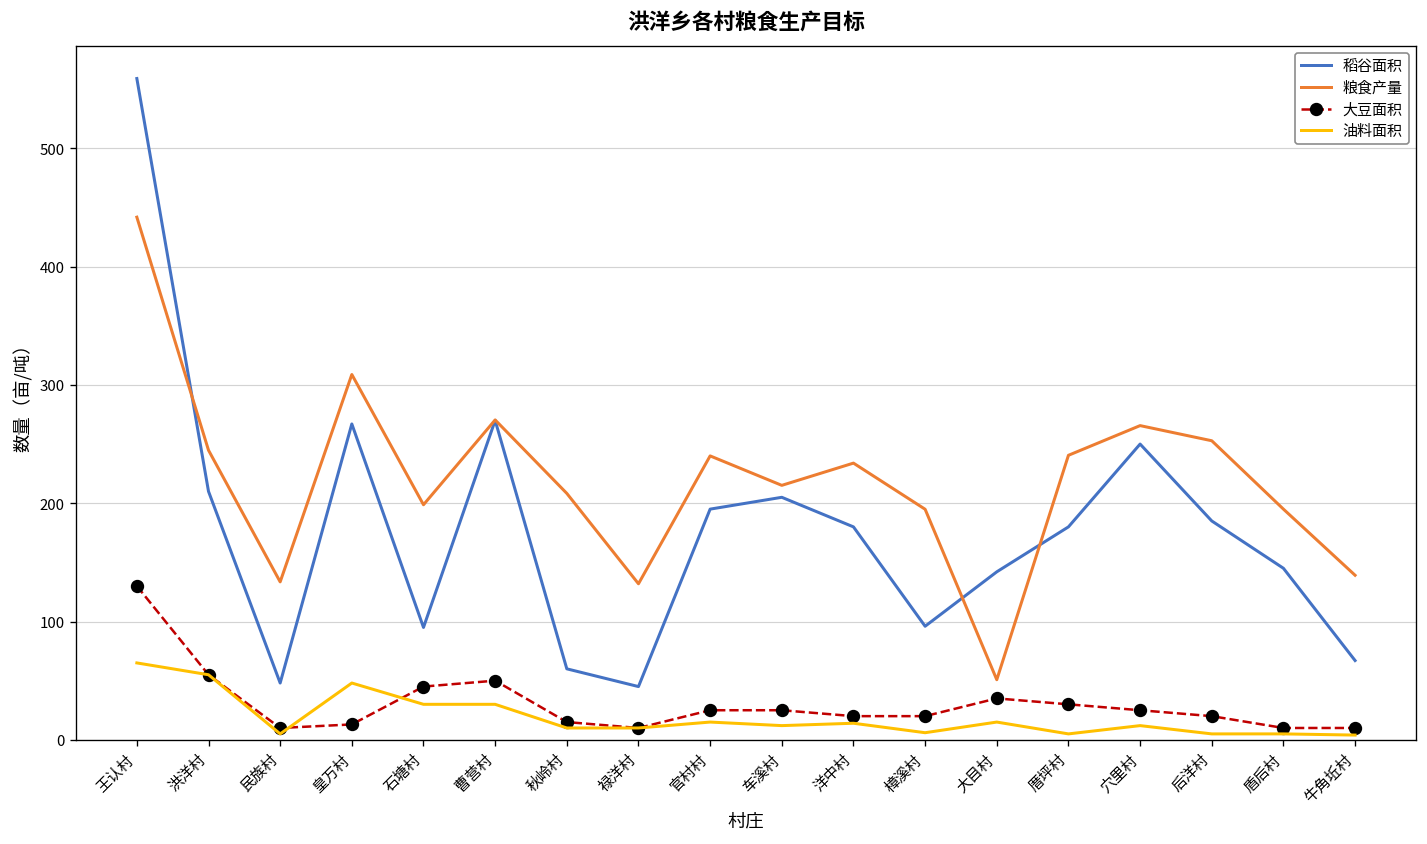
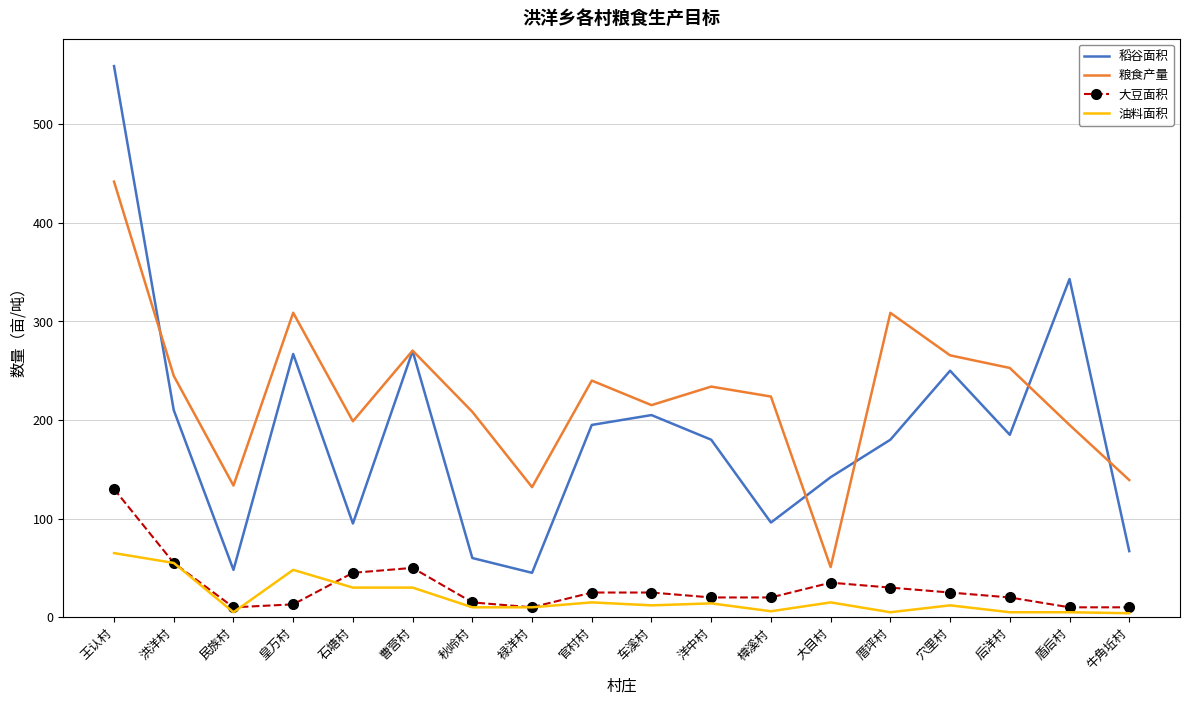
粮食产量, 樟溪村: 190 -> 220
粮食产量, 厝坪村: 240 -> 310
稻谷面积, 盾后村: 150 -> 340
